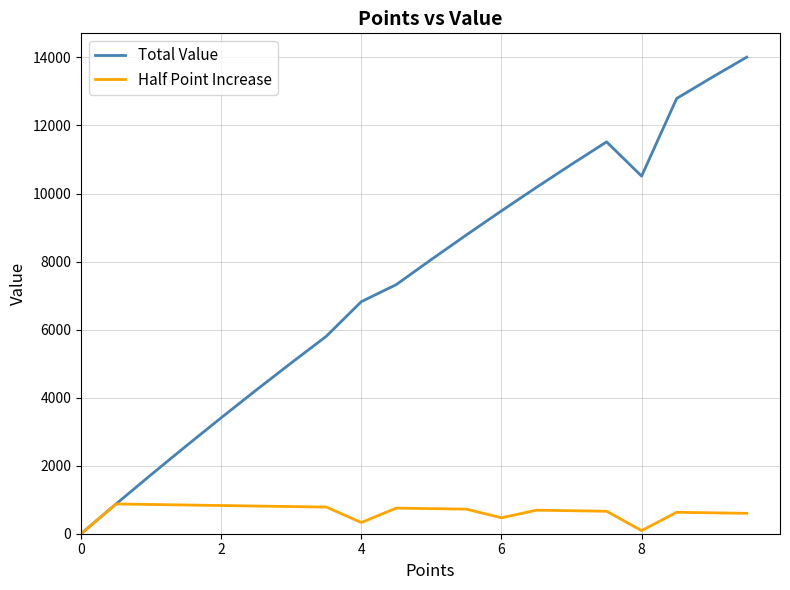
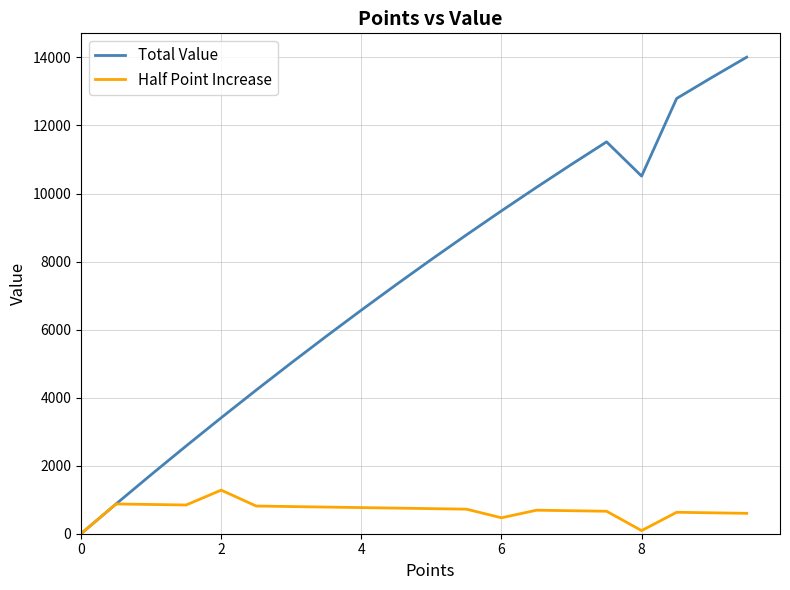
Half Point Increase, 2: 800 -> 1300
Total Value, 4: 6800 -> 6600
Half Point Increase, 4: 300 -> 800
